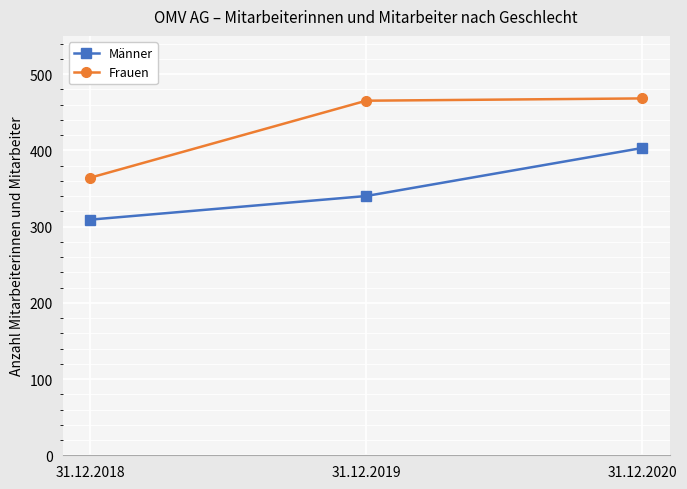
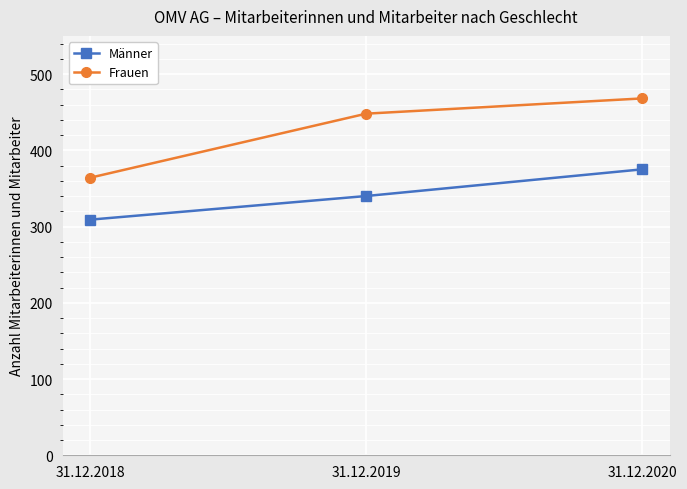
Frauen, 31.12.2019: 470 -> 450
Männer, 31.12.2020: 400 -> 380
